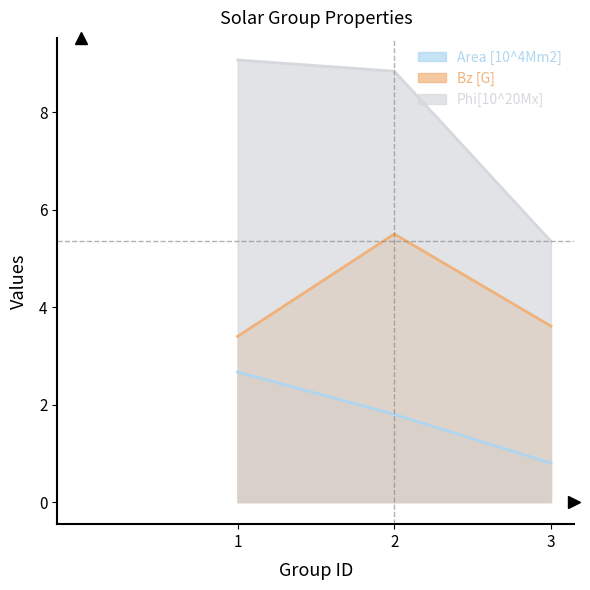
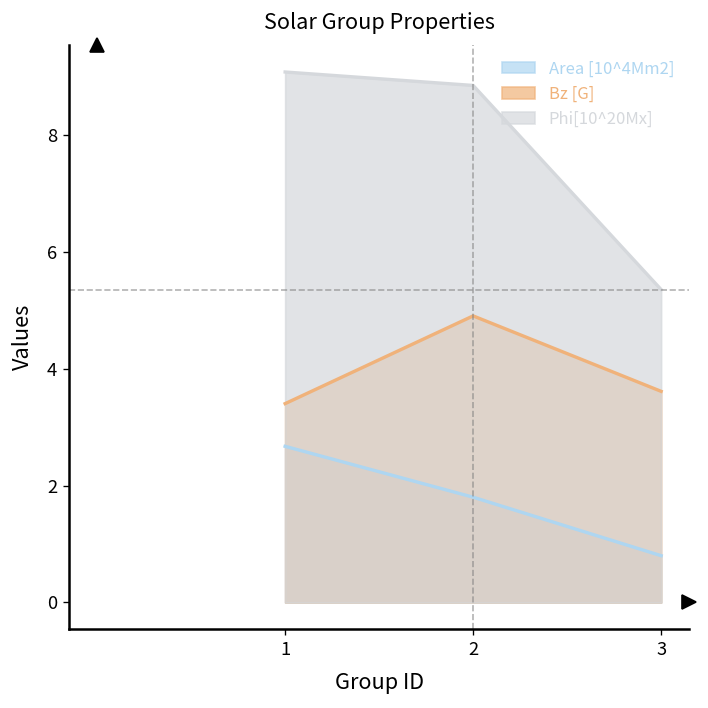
Bz [G], 2: 5.5 -> 4.9
